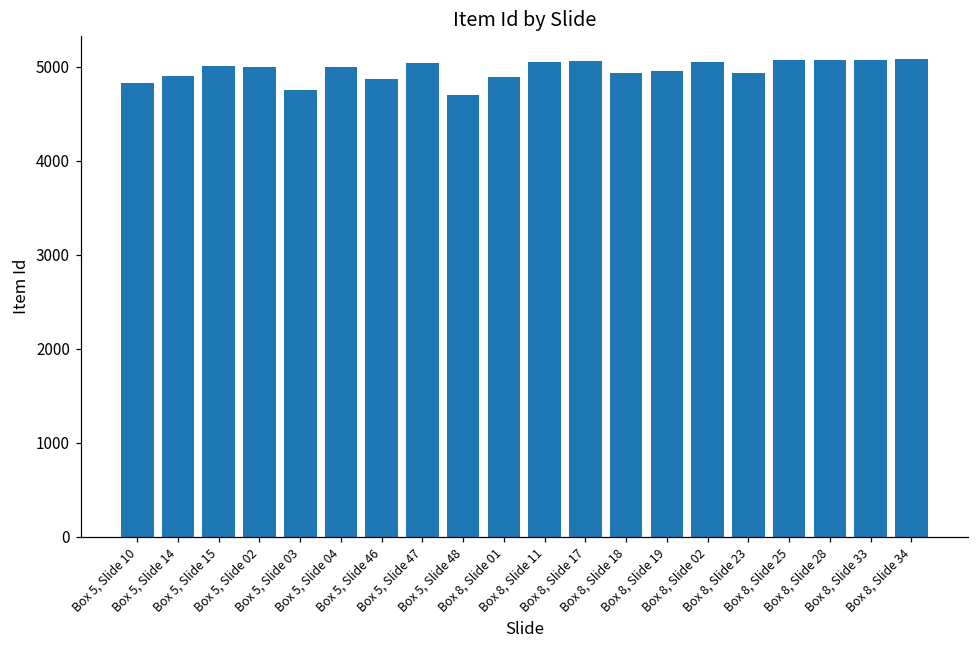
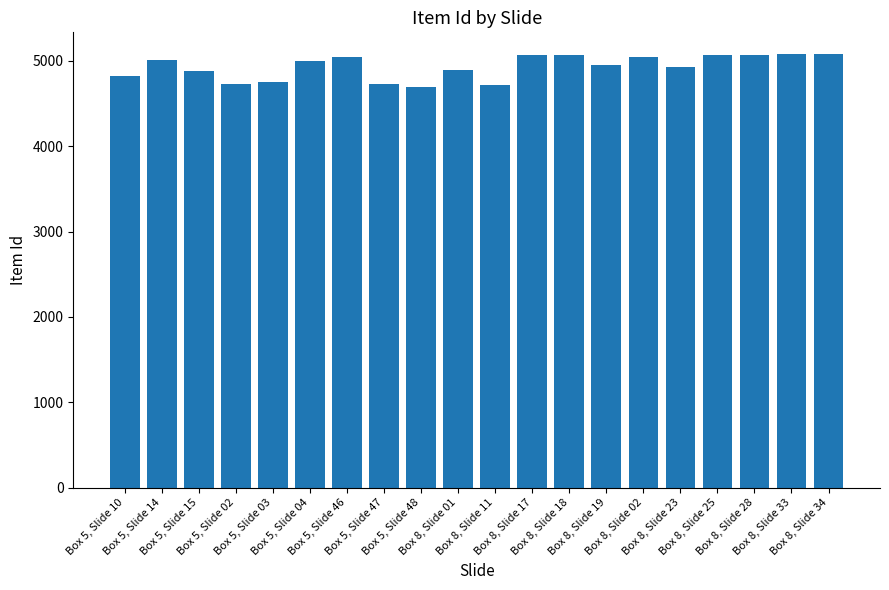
Box 5, Slide 14: 4900 -> 5000
Box 5, Slide 15: 5000 -> 4900
Box 5, Slide 02: 5000 -> 4700
Box 5, Slide 46: 4900 -> 5000
Box 5, Slide 47: 5000 -> 4700
Box 8, Slide 11: 5100 -> 4700
Box 8, Slide 18: 4900 -> 5100
